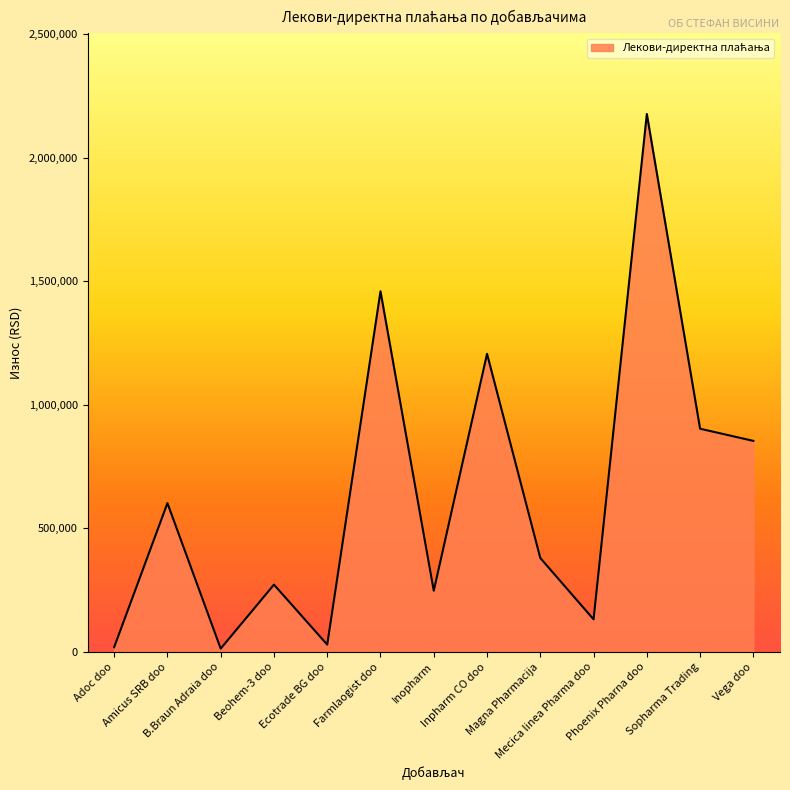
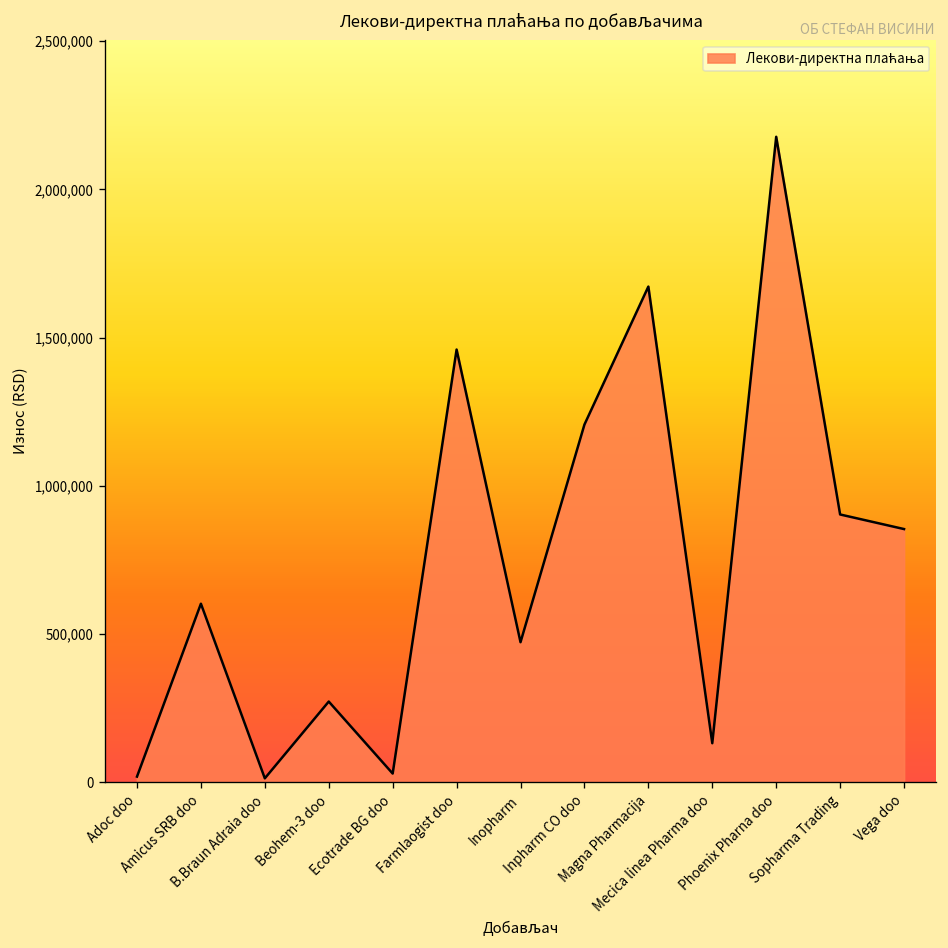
Inopharm: 250,000 -> 470,000
Magna Pharmacija: 380,000 -> 1,670,000
